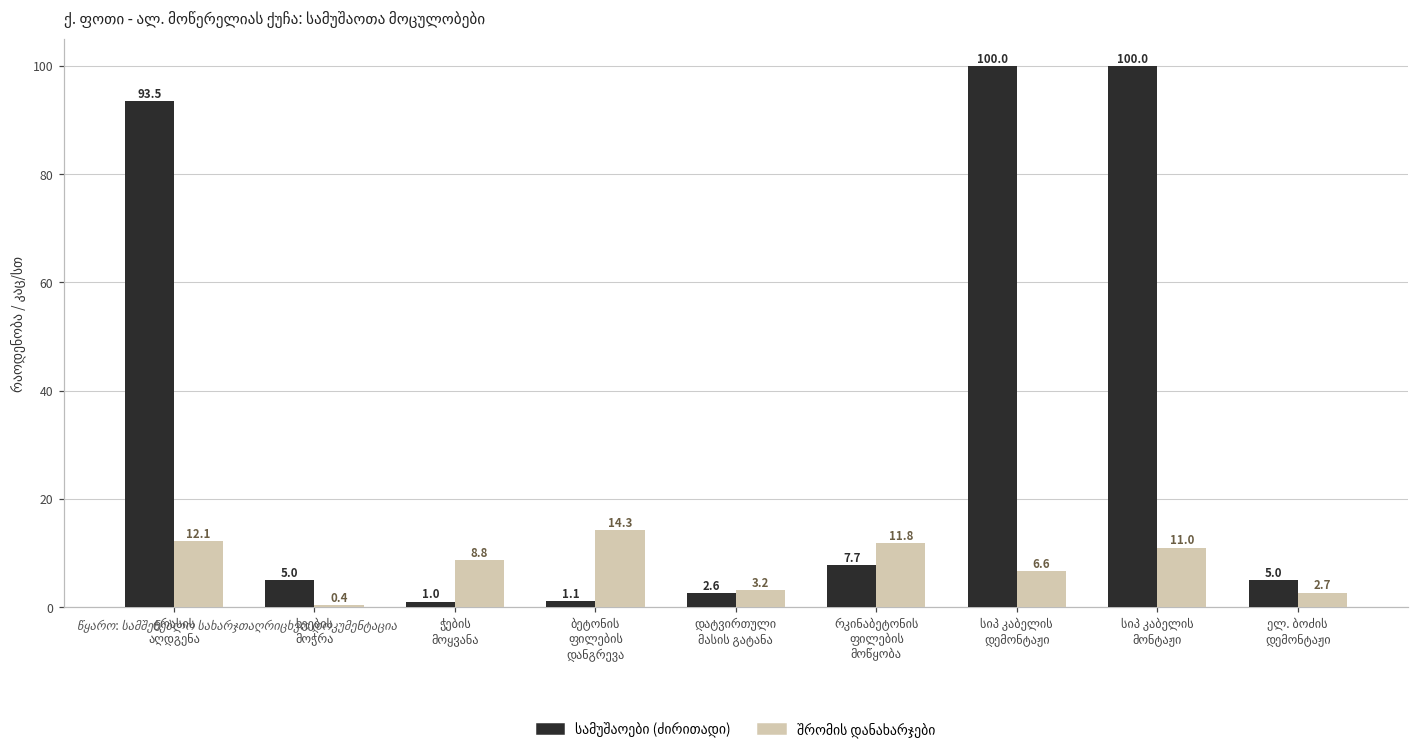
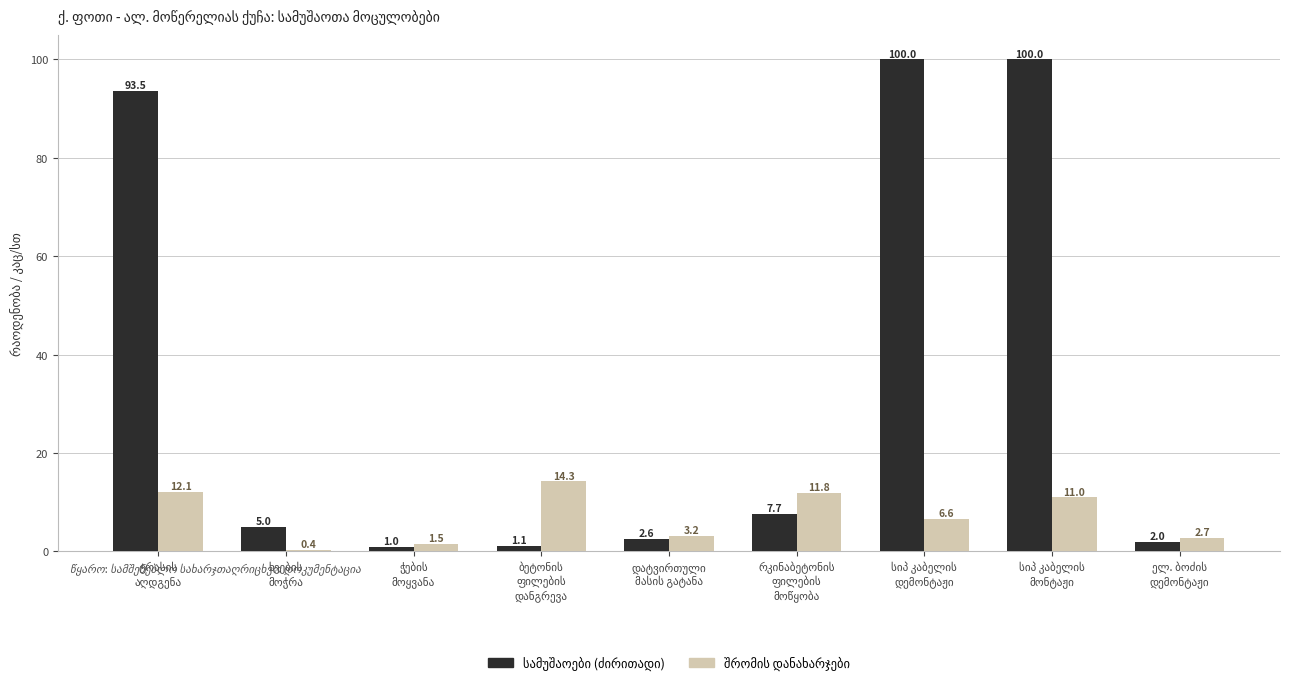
შრომის დანახარჯები, ჭების მოყვანა: 8.8 -> 1.5
სამუშაოები (ძირითადი), ელ. ბოძის დემონტაჟი: 5.0 -> 2.0
